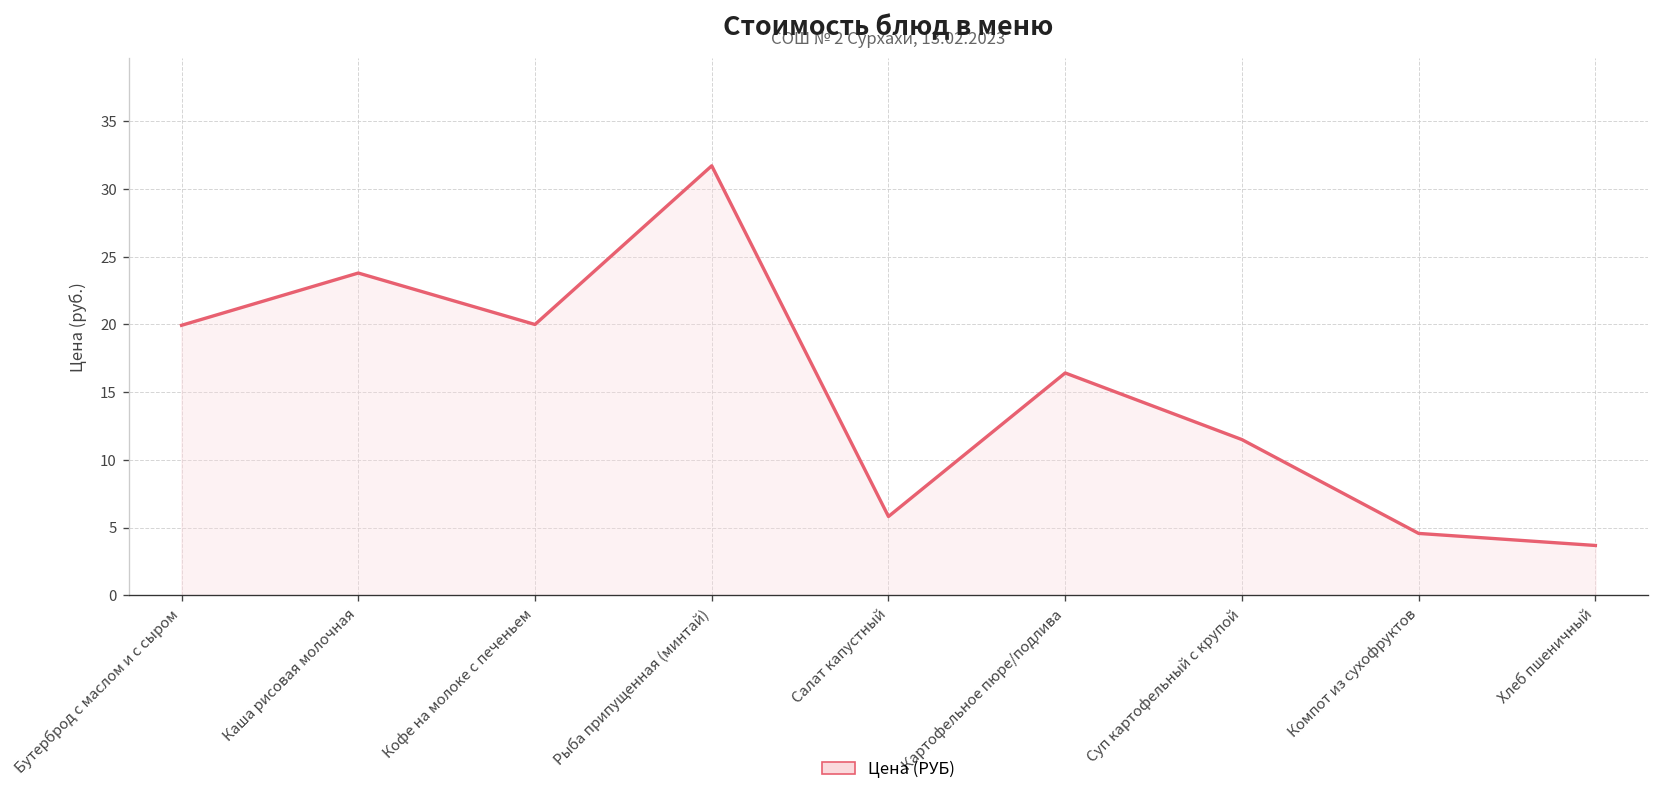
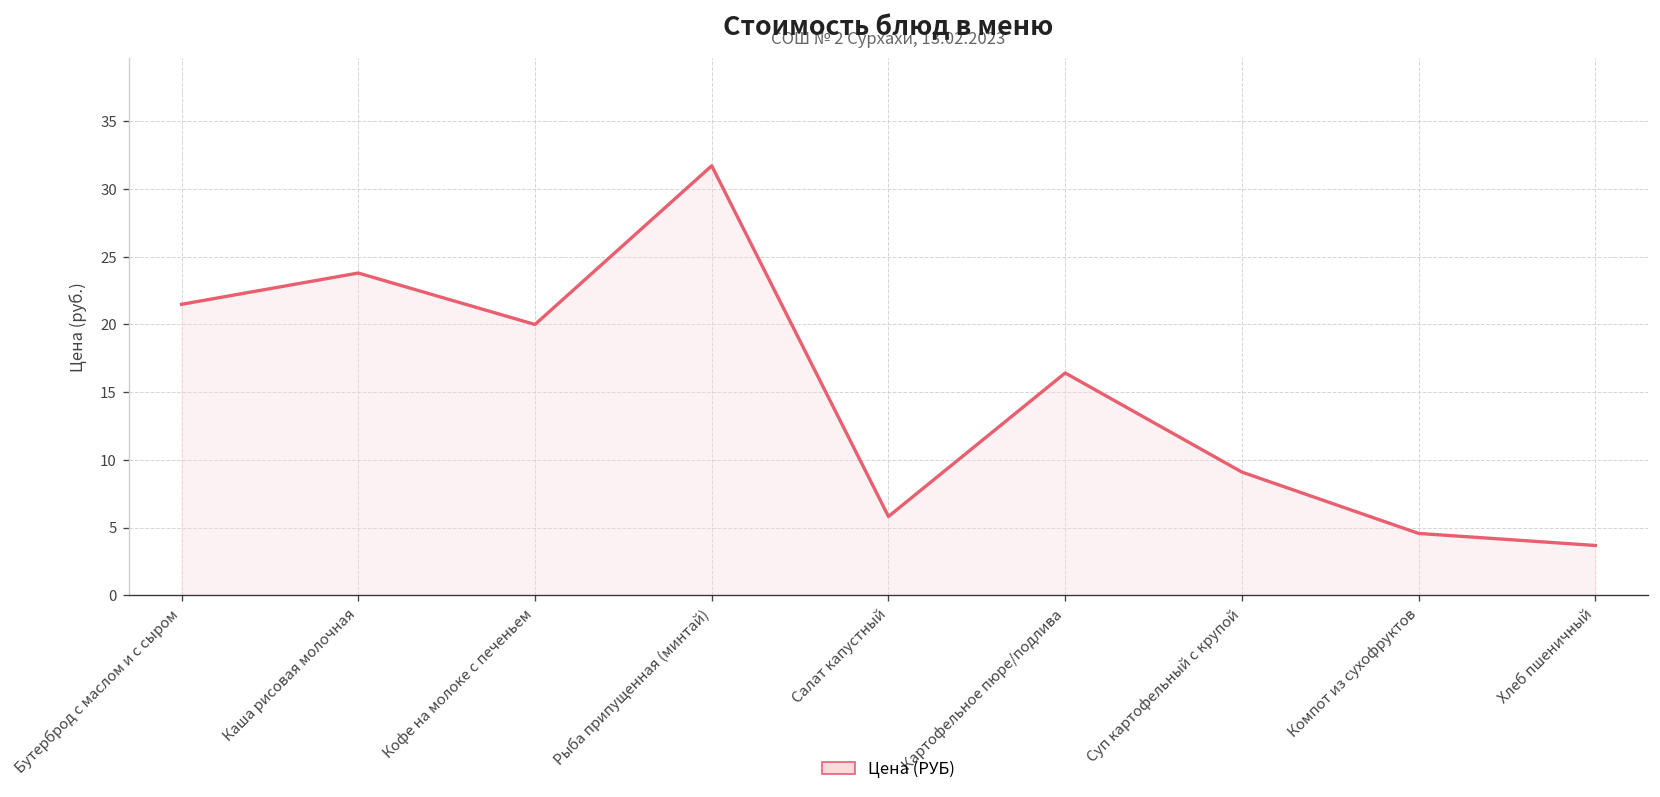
Бутерброд с маслом и с сыром: 19.9 -> 21.5
Суп картофельный с крупой: 11.5 -> 9.1
